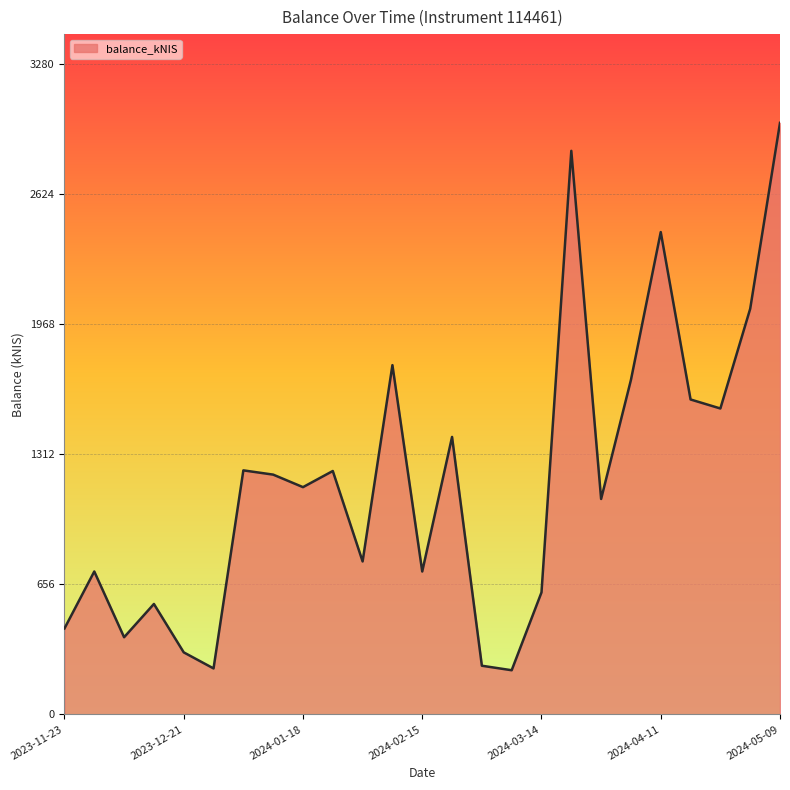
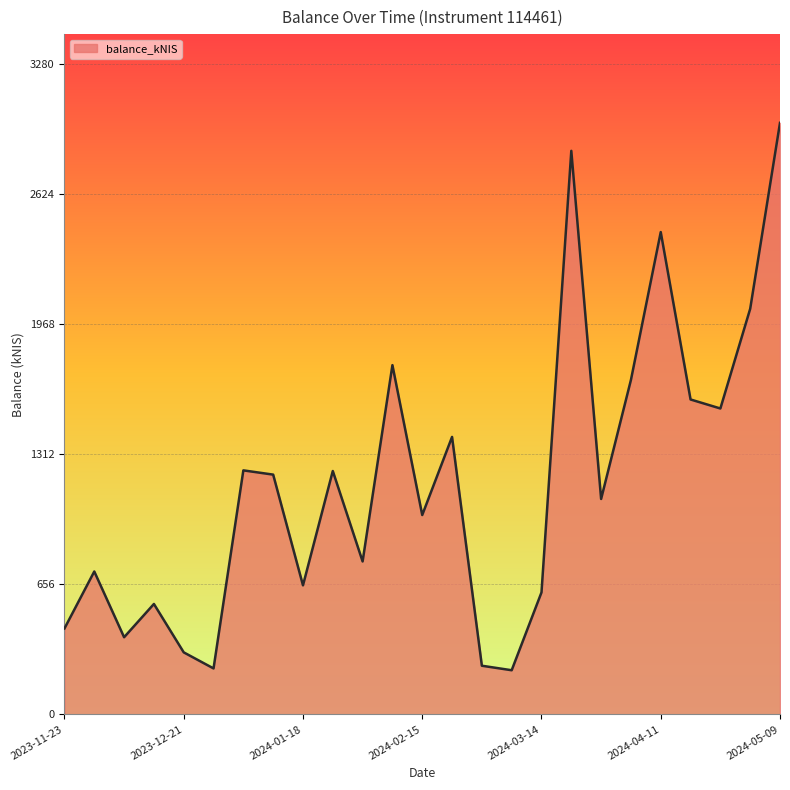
2024-01-18: 1150 -> 650
2024-02-15: 720 -> 1010
